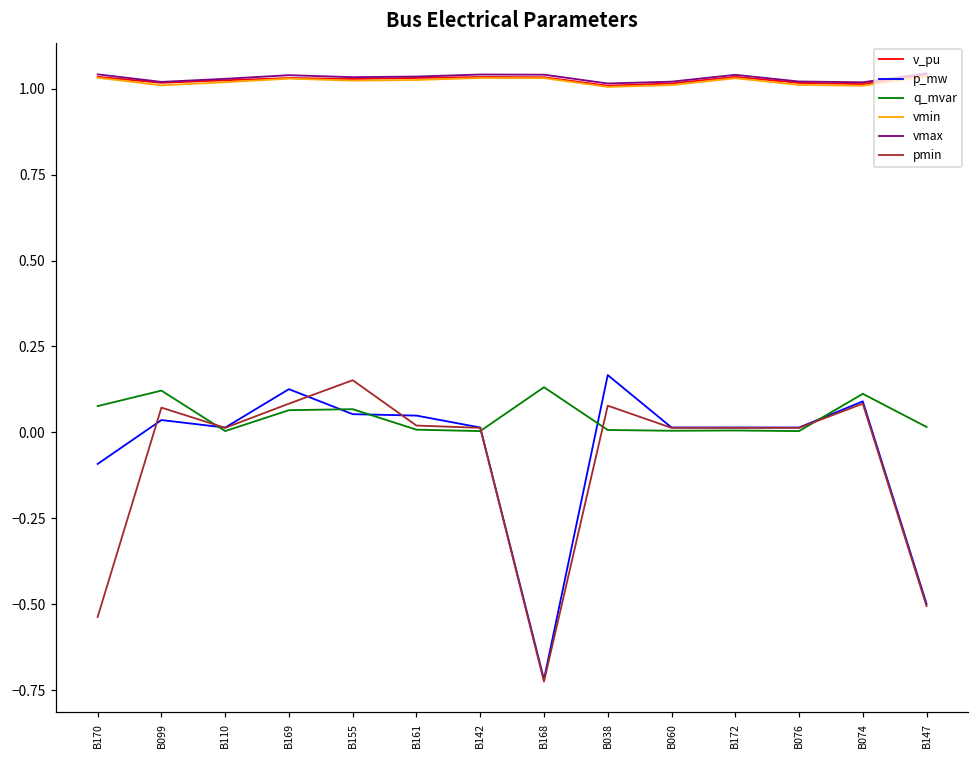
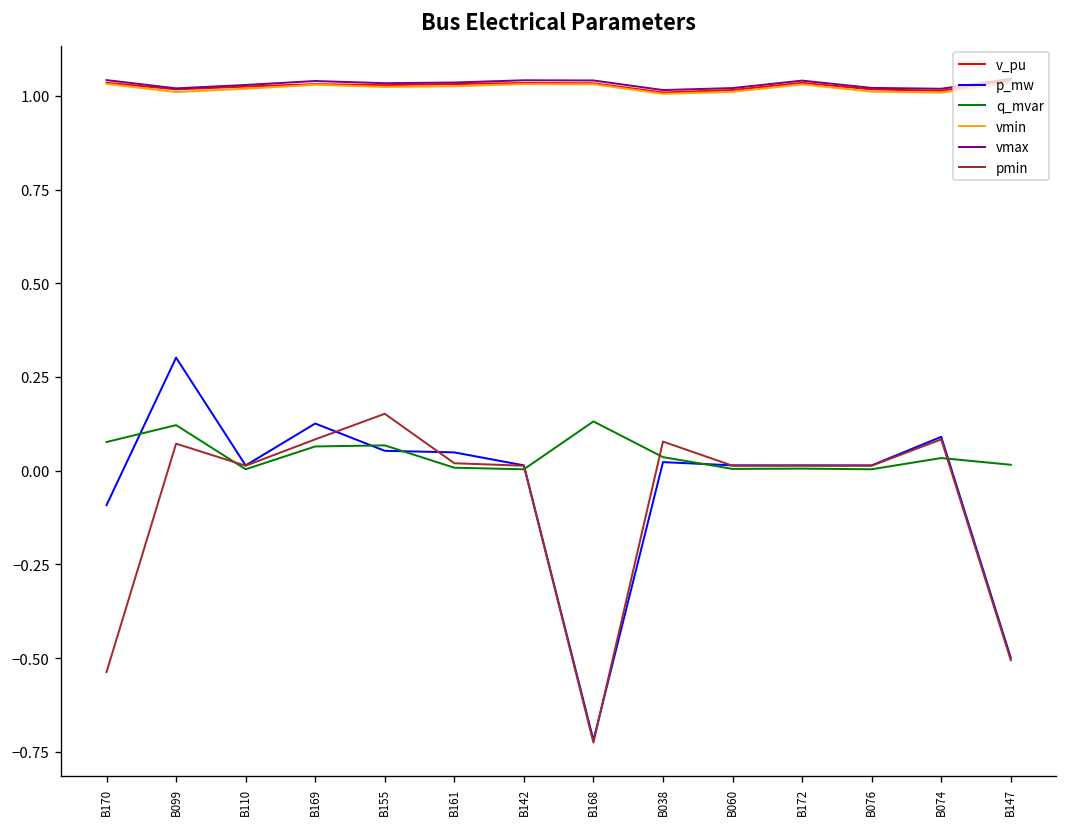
p_mw, B099: 0.04 -> 0.30
p_mw, B038: 0.17 -> 0.02
q_mvar, B038: 0.01 -> 0.04
q_mvar, B074: 0.11 -> 0.03
